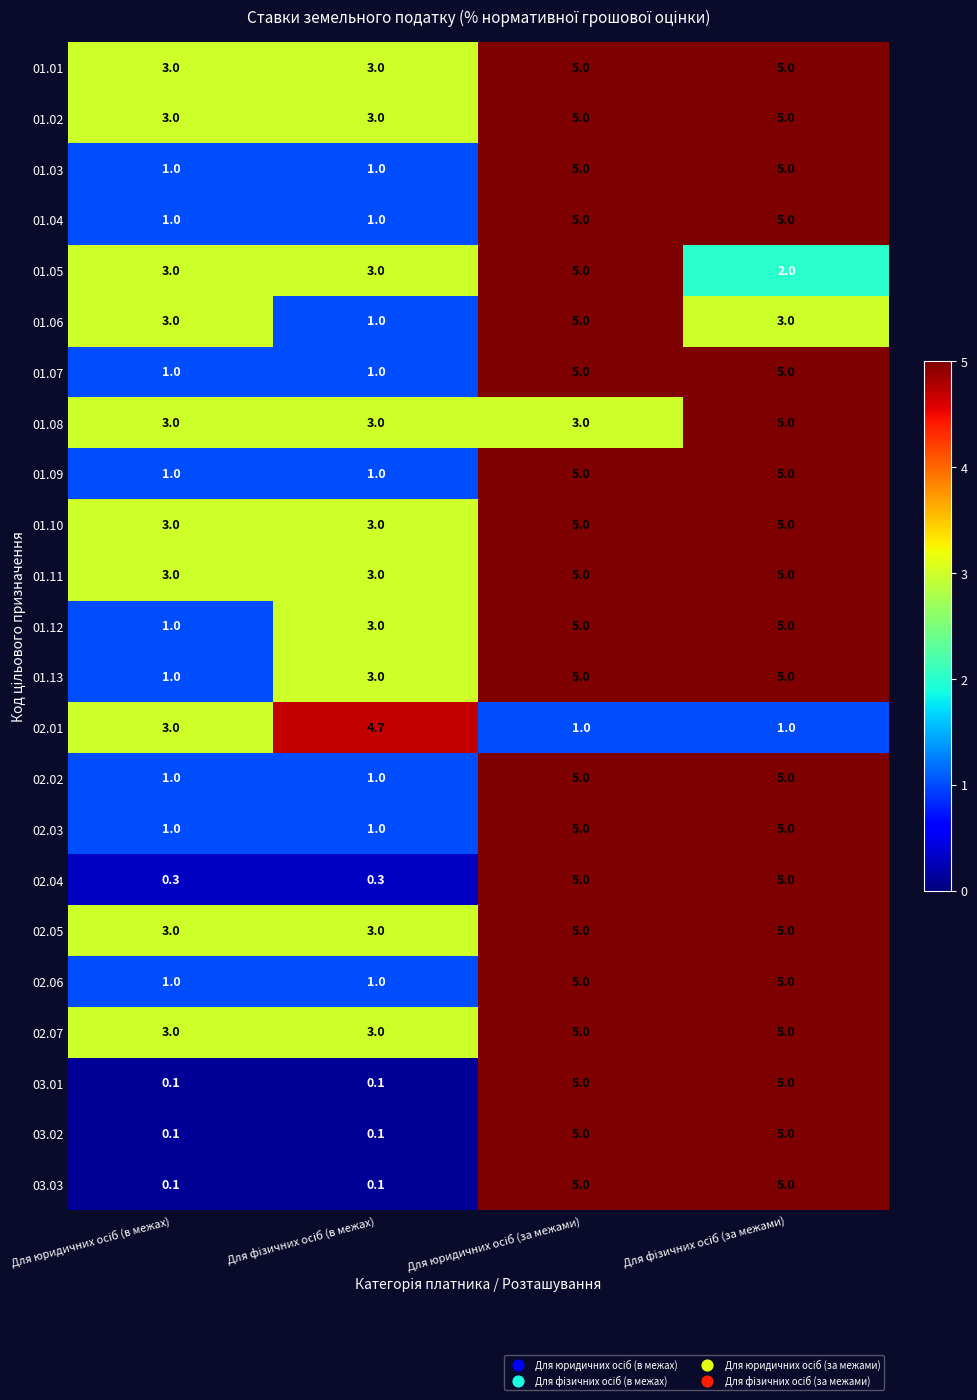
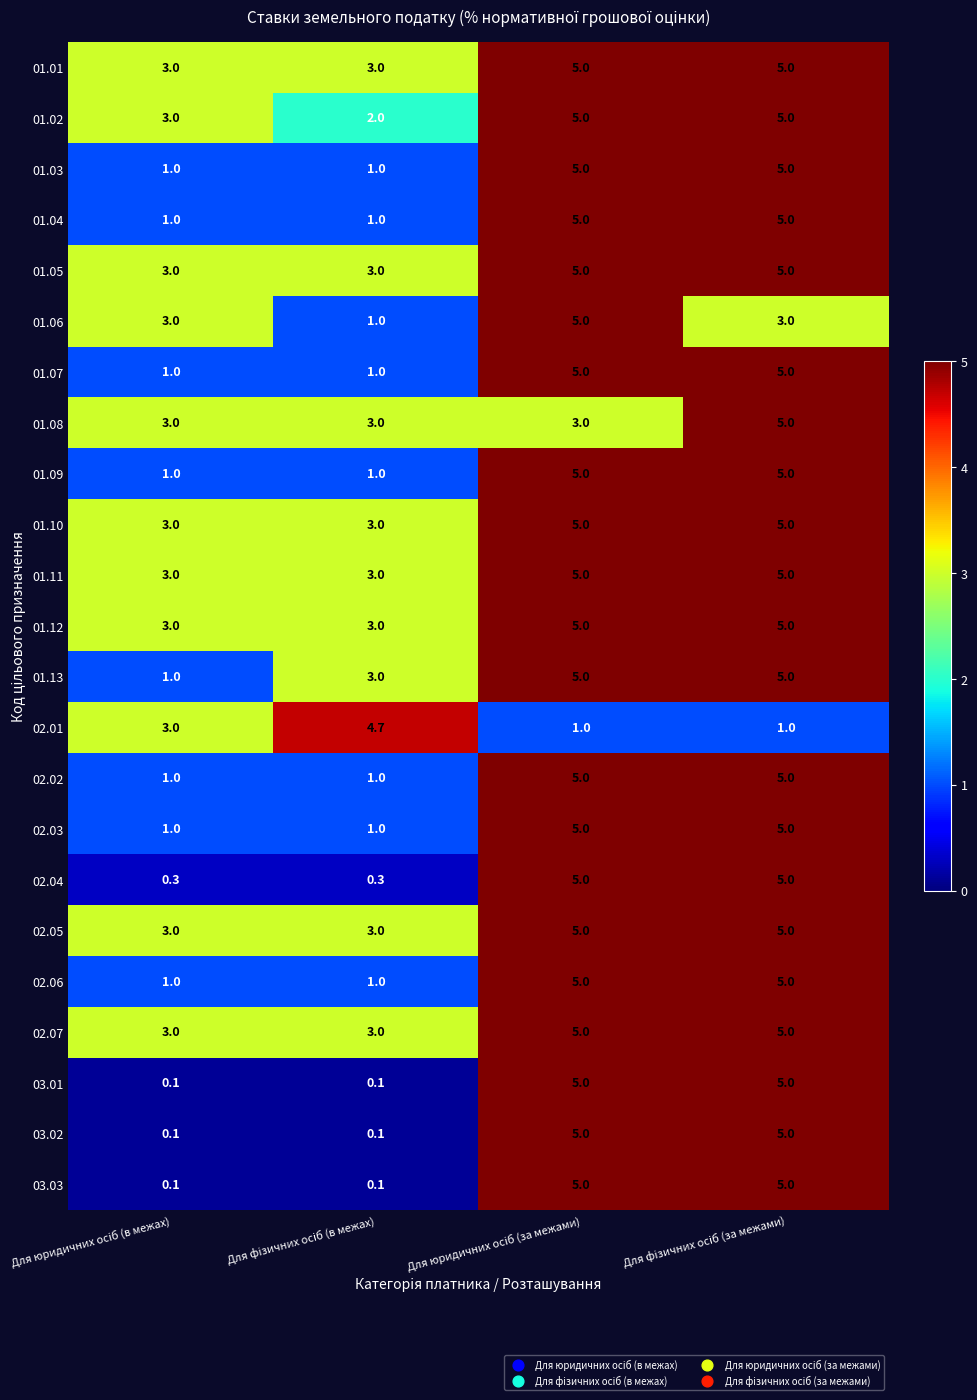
01.02, Для фізичних осіб (в межах): 3.0 -> 2.0
01.05, Для фізичних осіб (за межами): 2.0 -> 5.0
01.12, Для юридичних осіб (в межах): 1.0 -> 3.0
